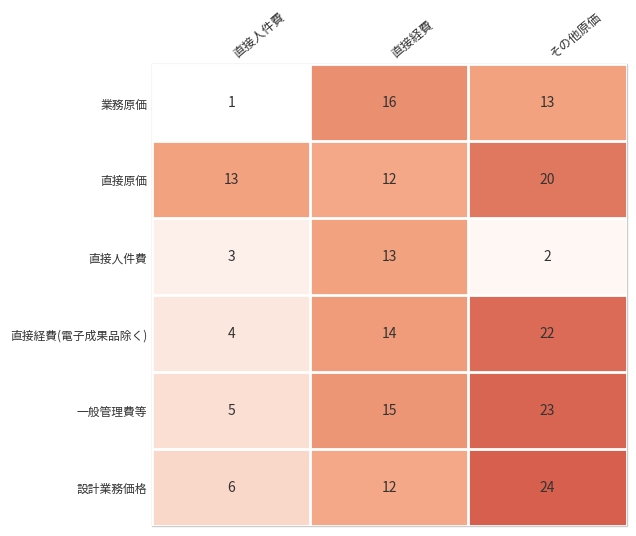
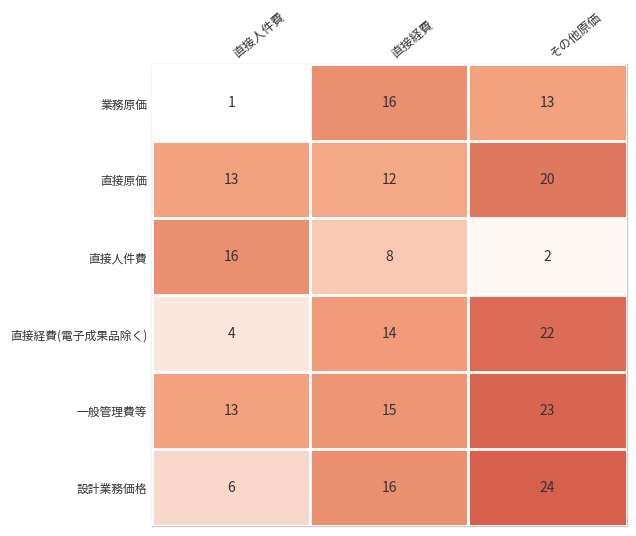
直接人件費, 直接人件費: 3 -> 16
直接人件費, 直接経費: 13 -> 8
一般管理費等, 直接人件費: 5 -> 13
設計業務価格, 直接経費: 12 -> 16
